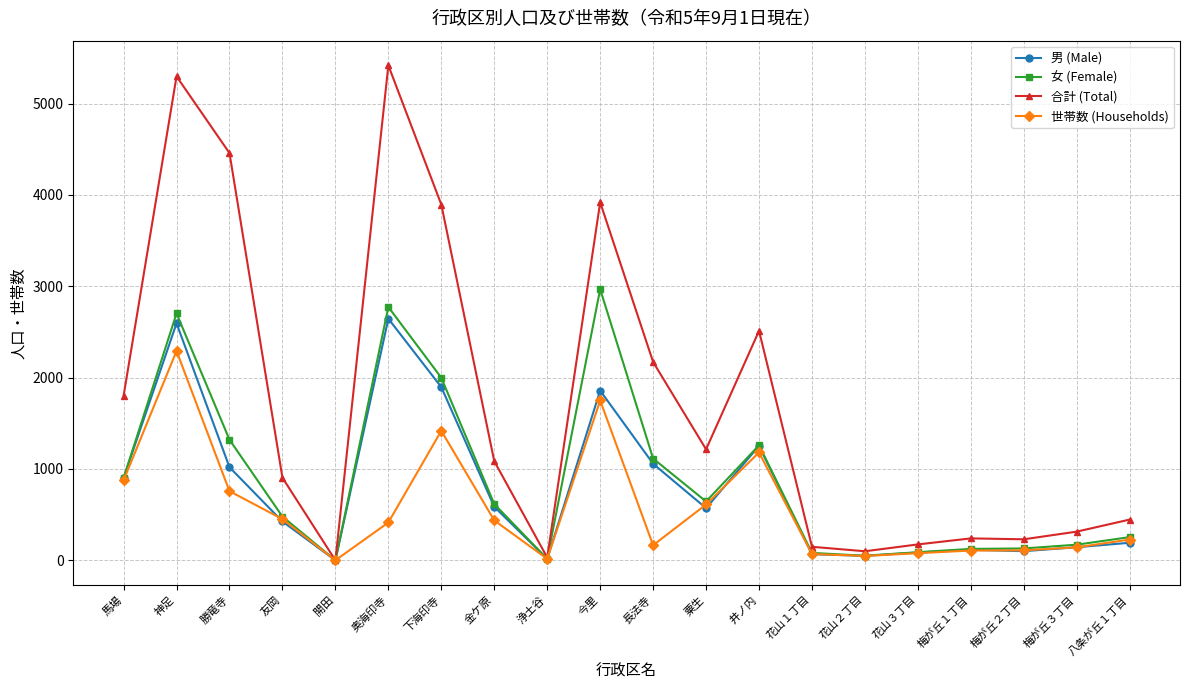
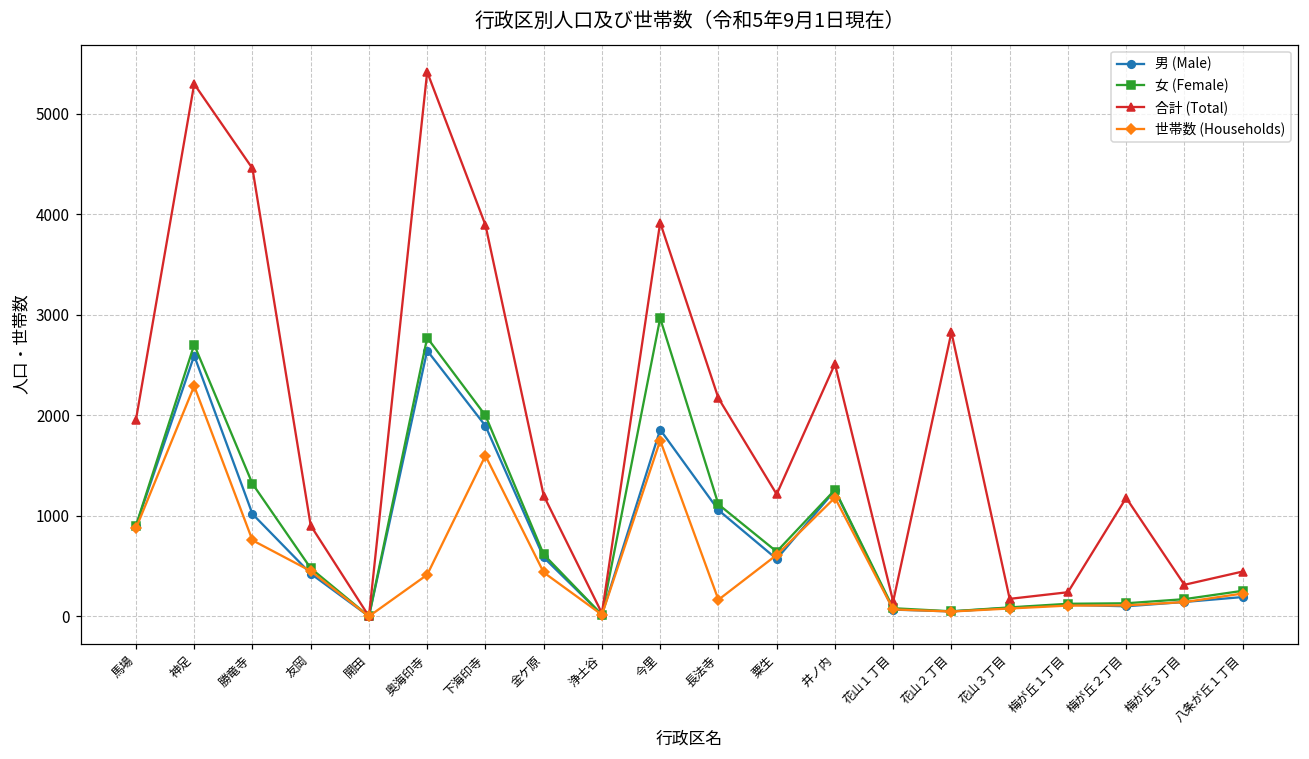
合計 (Total), 馬場: 1800 -> 2000
世帯数 (Households), 下海印寺: 1400 -> 1600
合計 (Total), 金ケ原: 1100 -> 1200
合計 (Total), 花山２丁目: 100 -> 2800
合計 (Total), 梅が丘２丁目: 200 -> 1200
